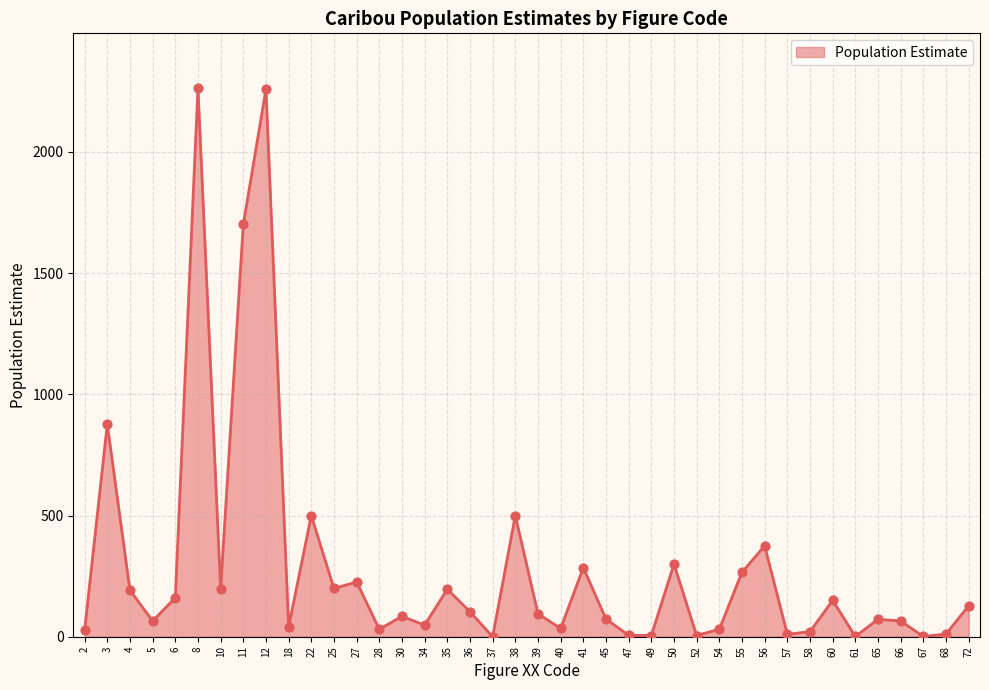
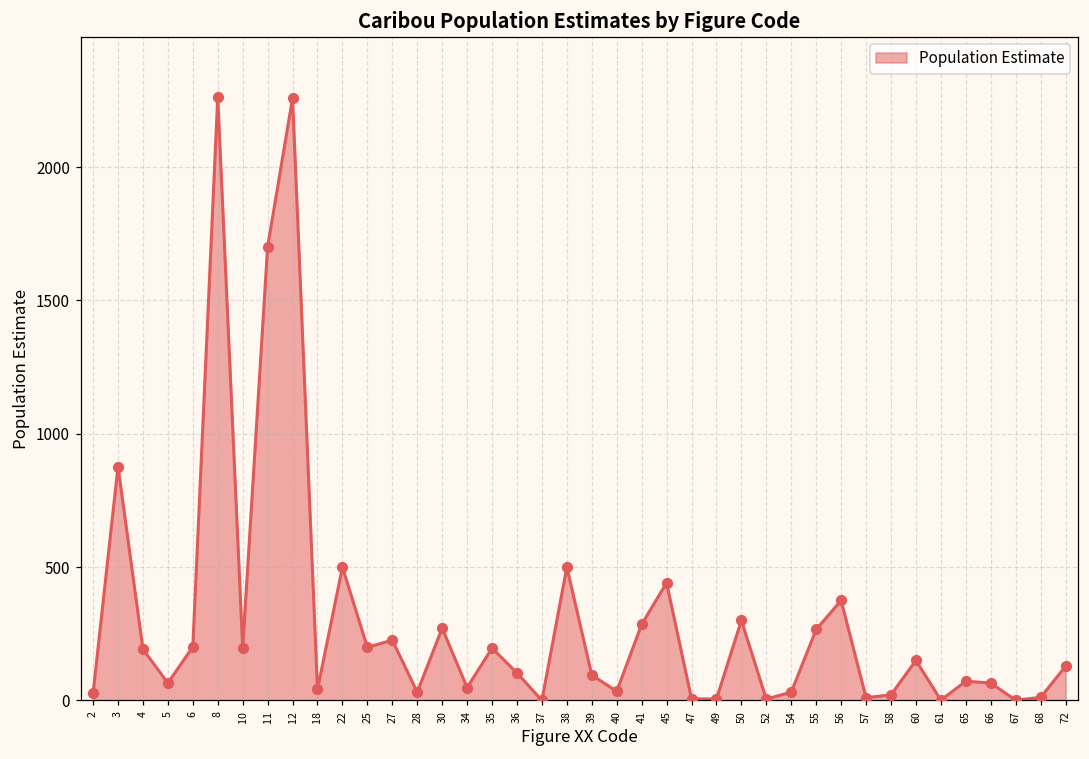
6: 160 -> 200
30: 80 -> 270
45: 70 -> 440
